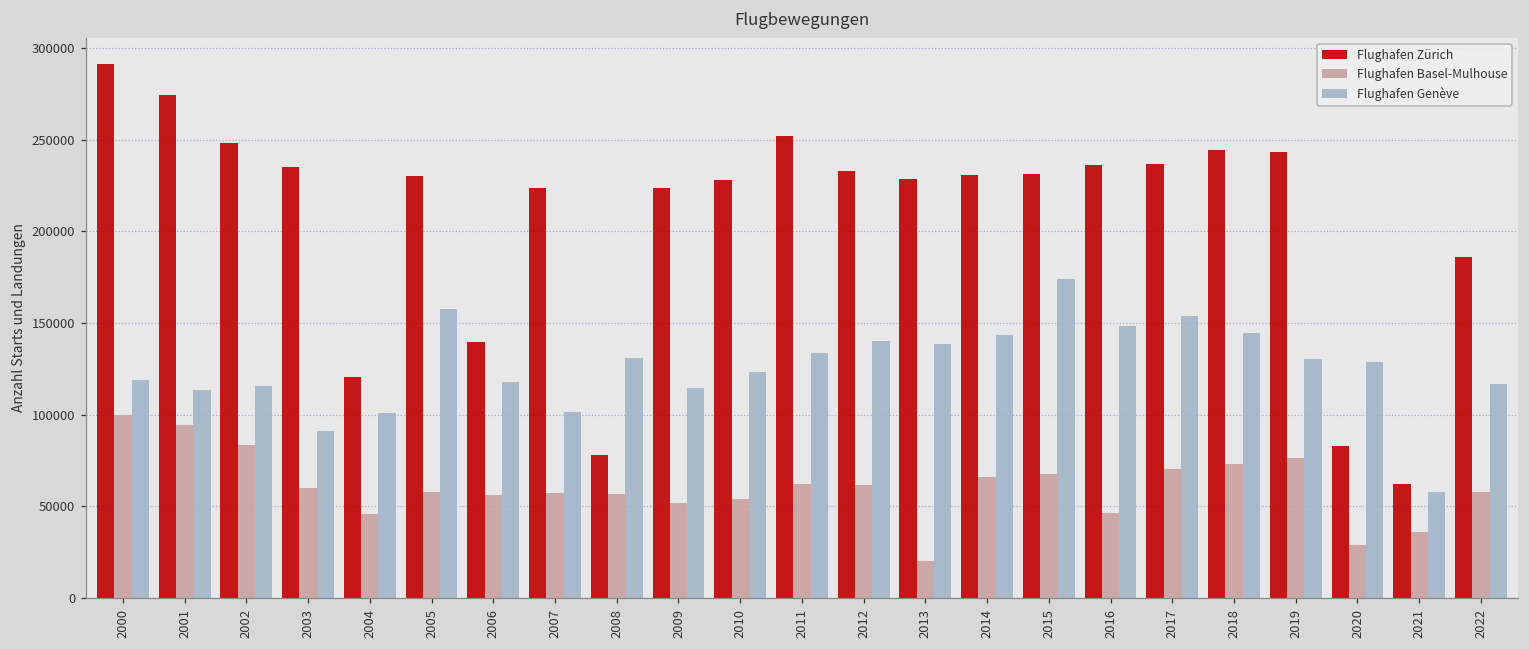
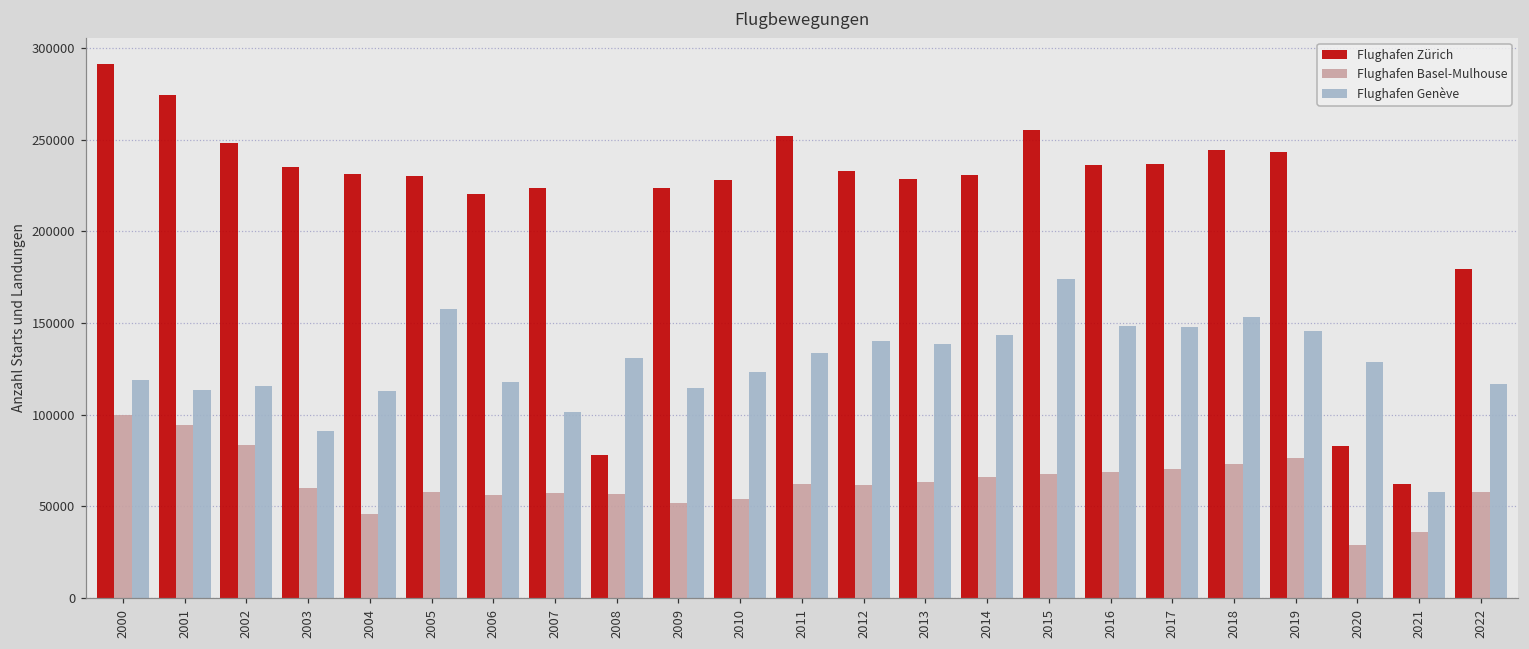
Flughafen Zürich, 2004: 121000 -> 231000
Flughafen Genève, 2004: 101000 -> 113000
Flughafen Zürich, 2006: 139000 -> 220000
Flughafen Basel-Mulhouse, 2013: 20000 -> 63000
Flughafen Zürich, 2015: 231000 -> 255000
Flughafen Basel-Mulhouse, 2016: 47000 -> 69000
Flughafen Genève, 2017: 154000 -> 148000
Flughafen Genève, 2018: 145000 -> 153000
Flughafen Genève, 2019: 131000 -> 146000
Flughafen Zürich, 2022: 186000 -> 180000
